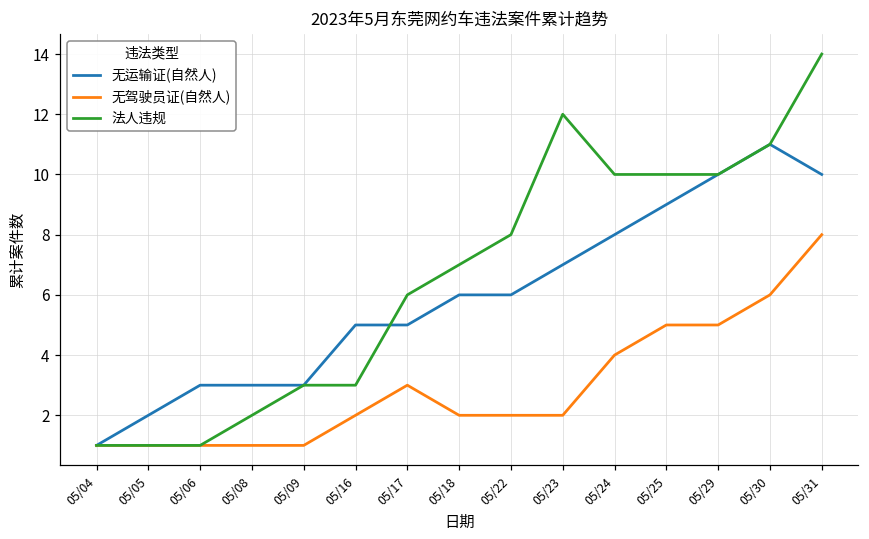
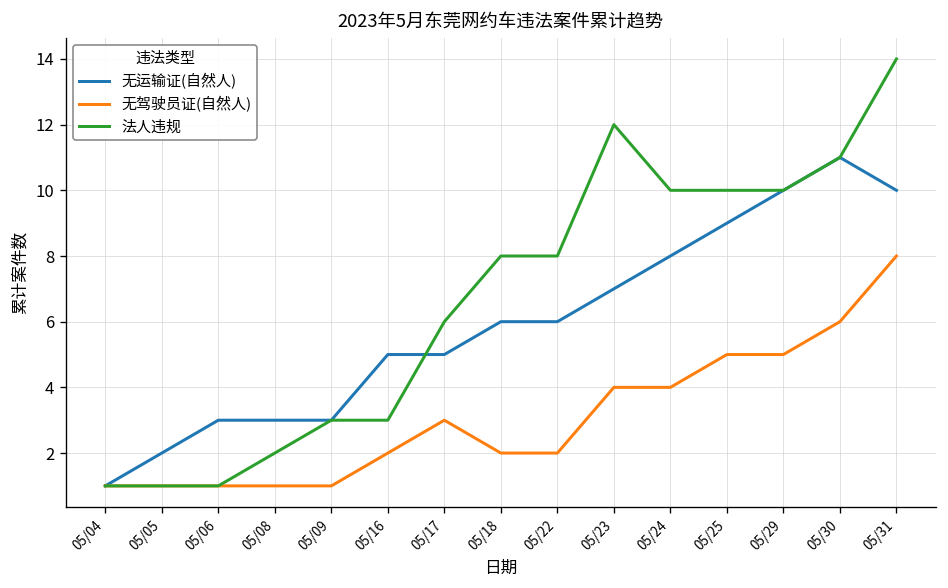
法人违规, 05/18: 7 -> 8
无驾驶员证(自然人), 05/23: 2 -> 4
